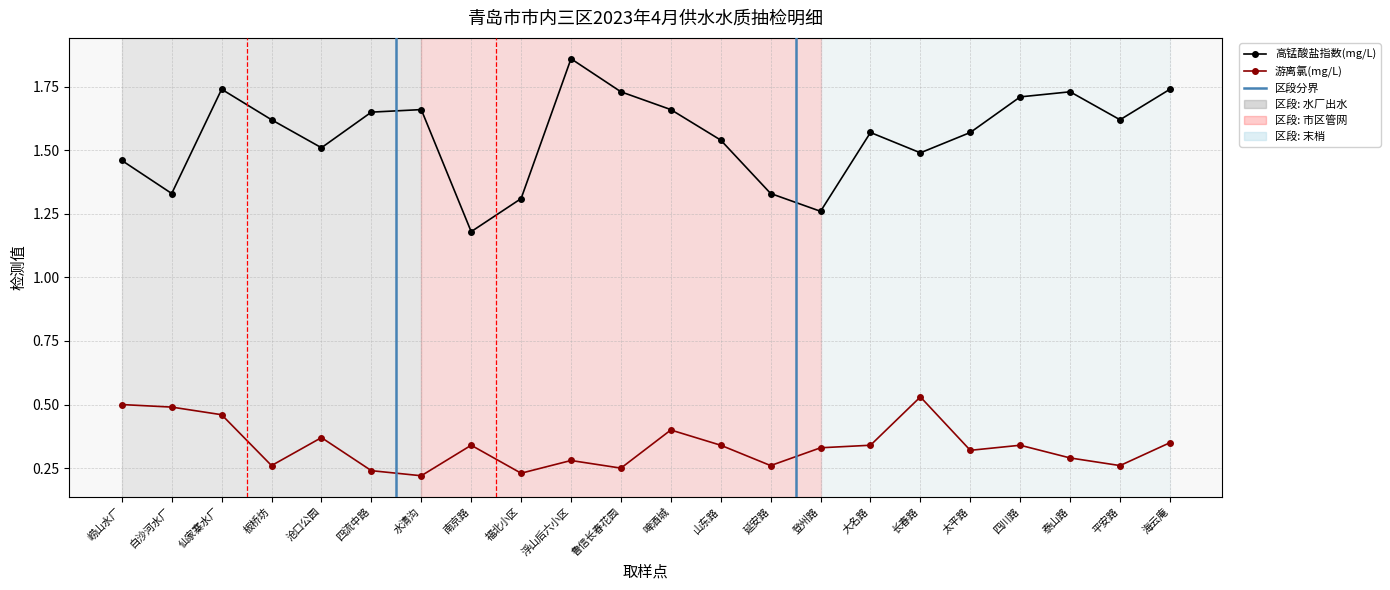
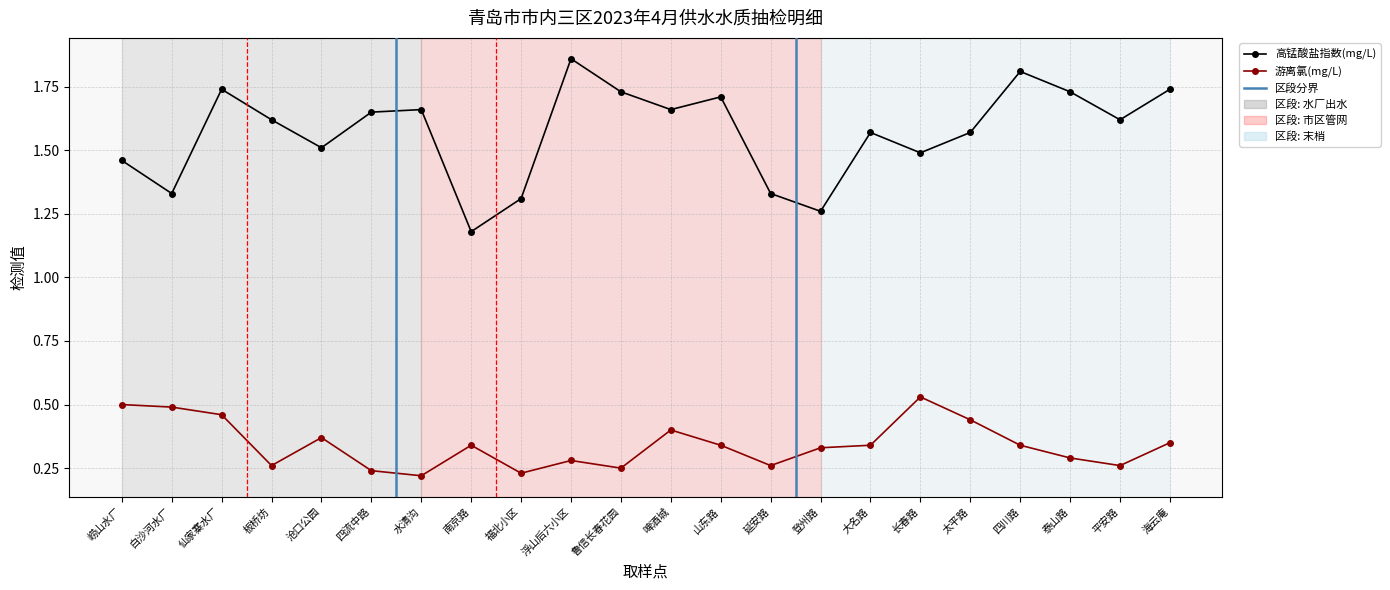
高锰酸盐指数(mg/L), 山东路: 1.54 -> 1.71
游离氯(mg/L), 太平路: 0.32 -> 0.44
高锰酸盐指数(mg/L), 四川路: 1.71 -> 1.81
